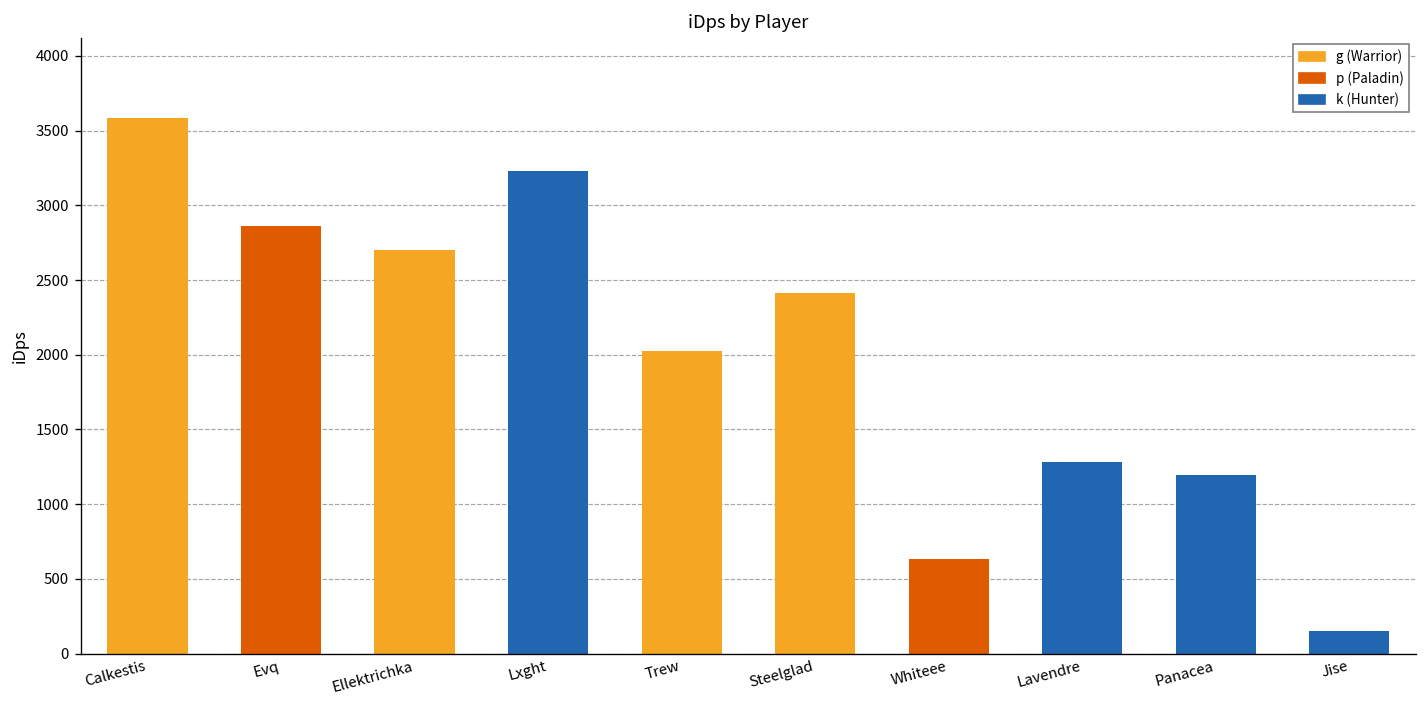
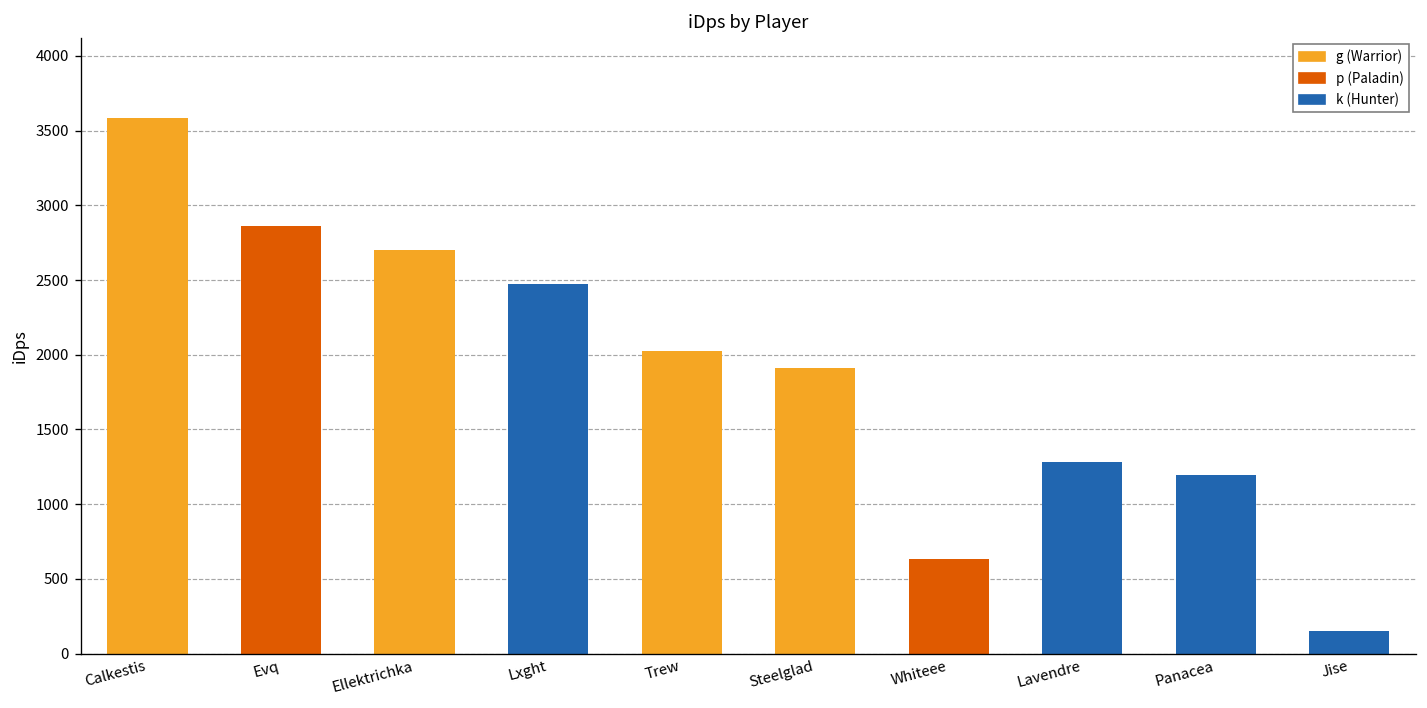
Lxght: 3230 -> 2470
Steelglad: 2410 -> 1910
